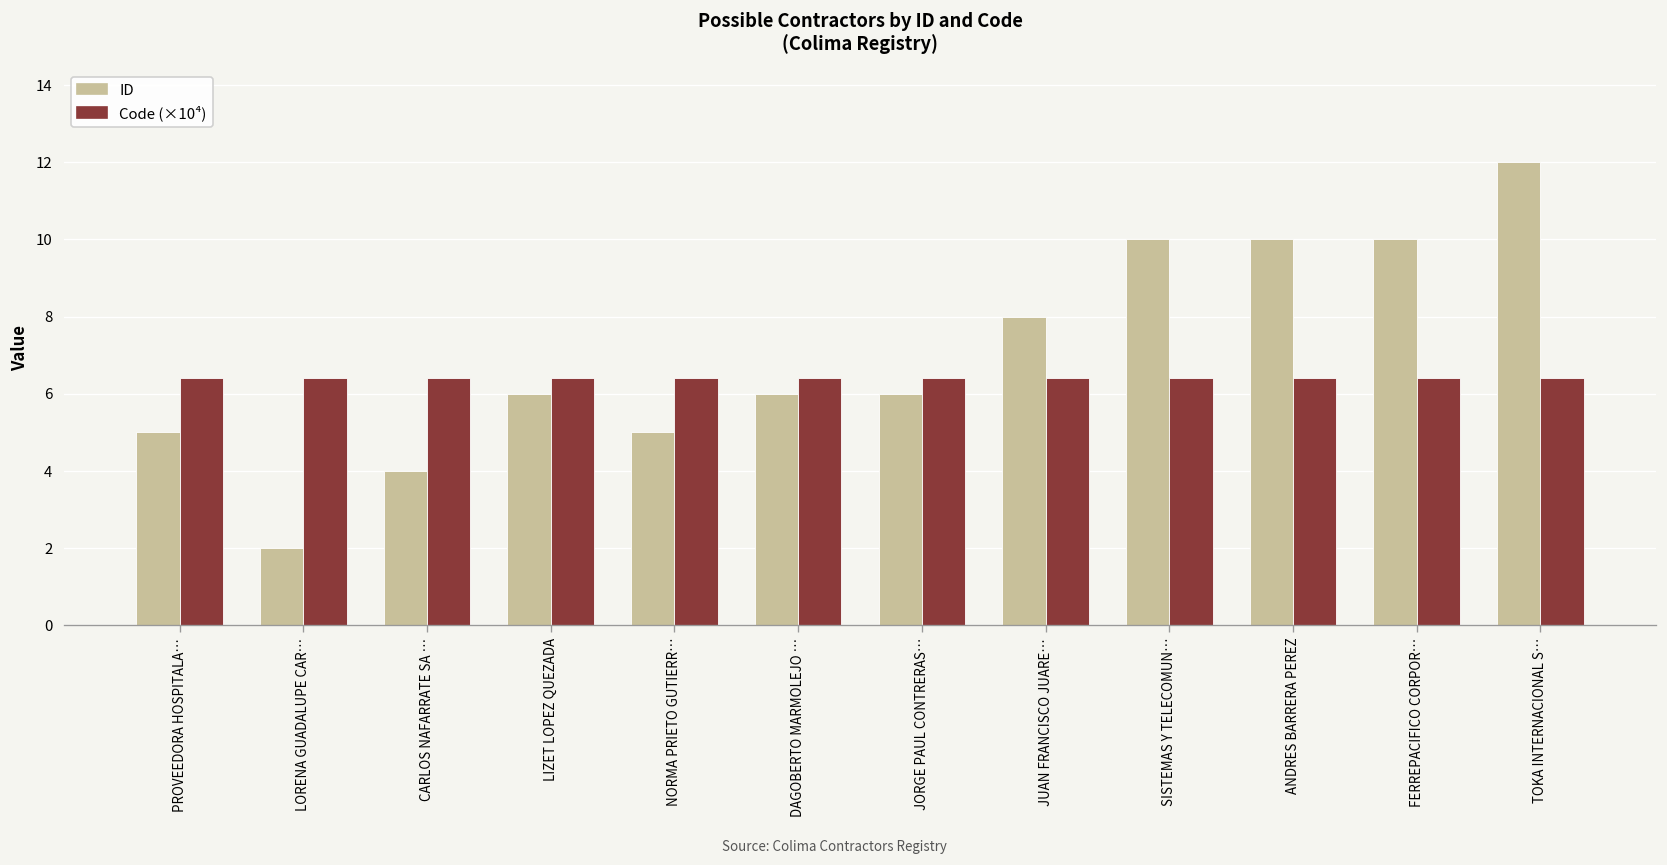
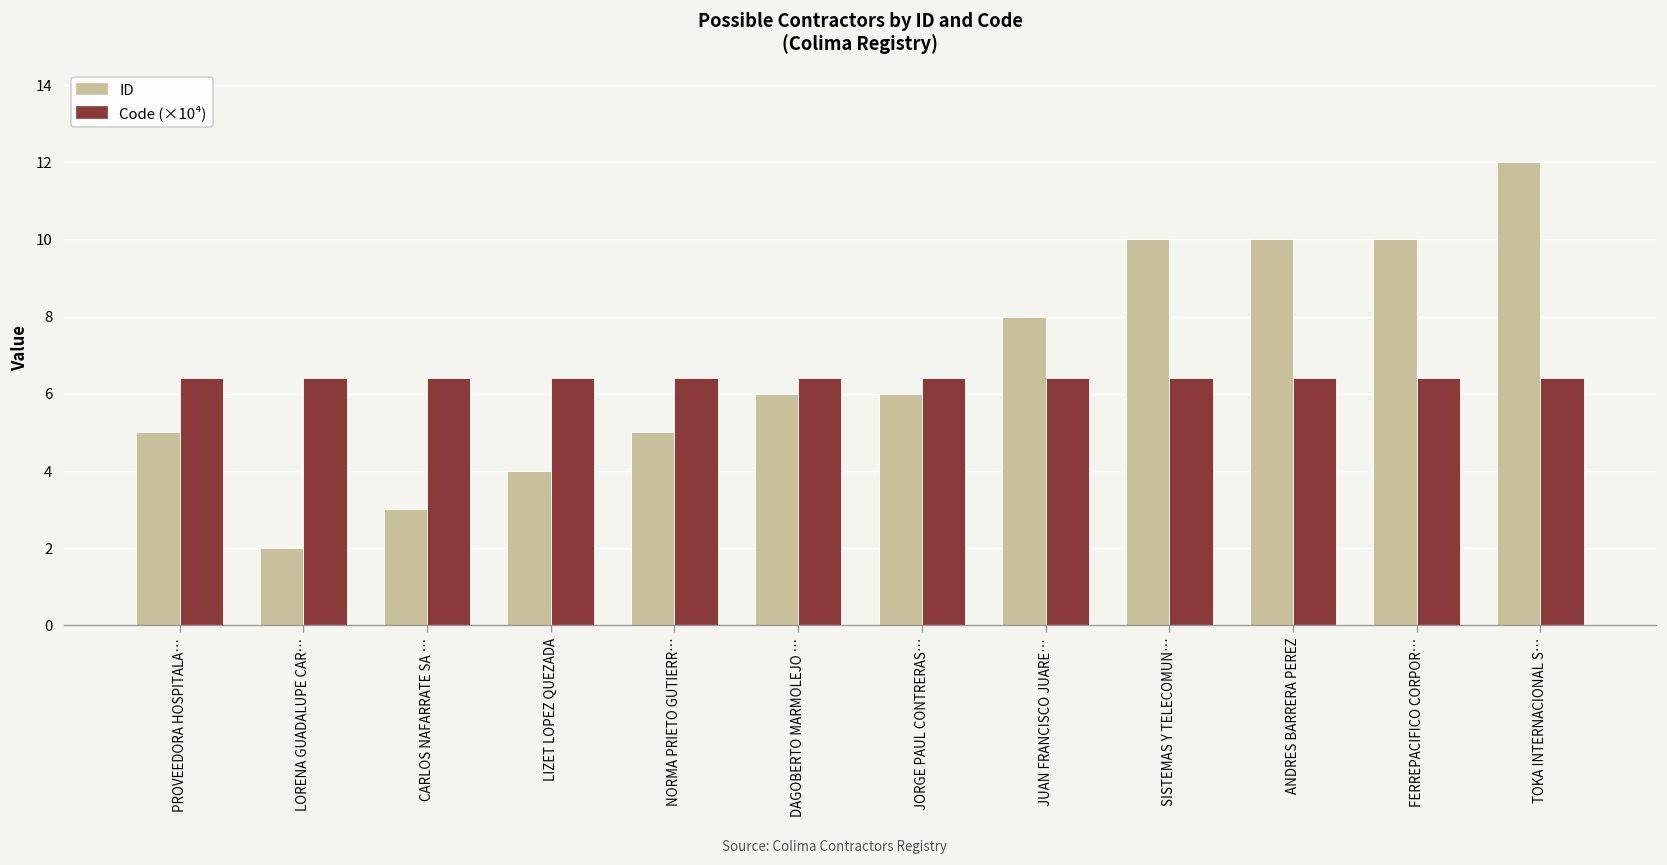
ID, CARLOS NAFARRATE SA …: 4 -> 3
ID, LIZET LOPEZ QUEZADA: 6 -> 4
